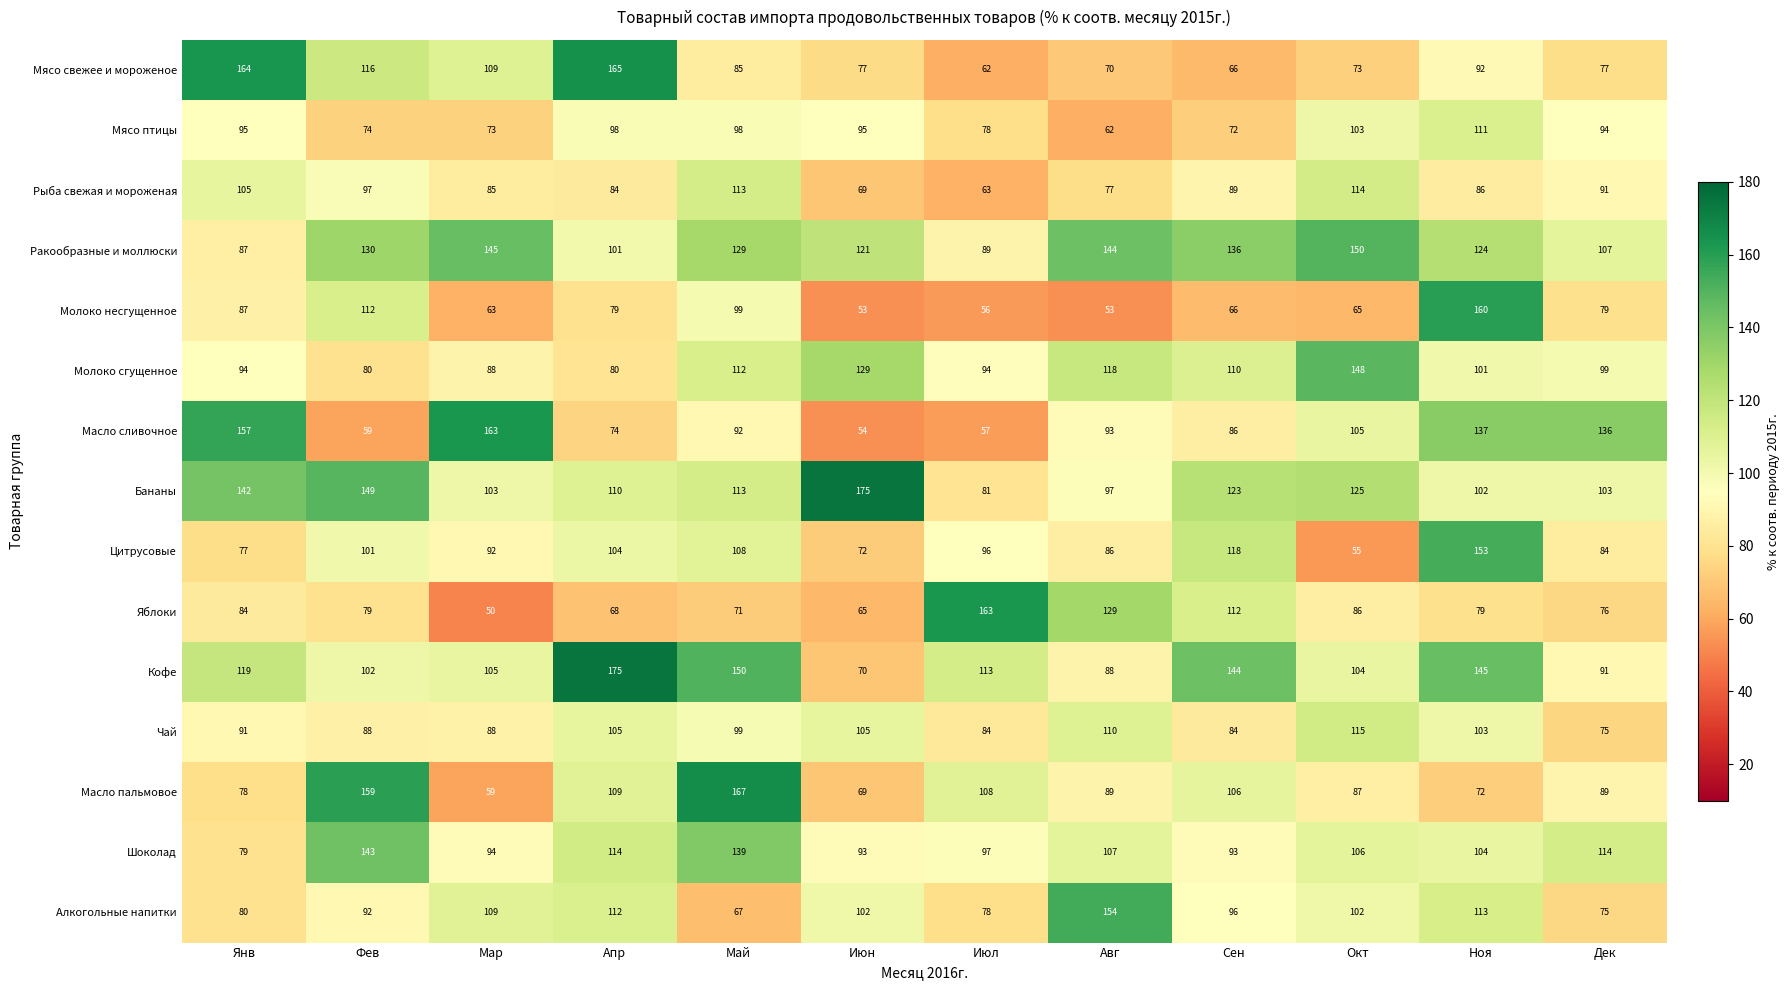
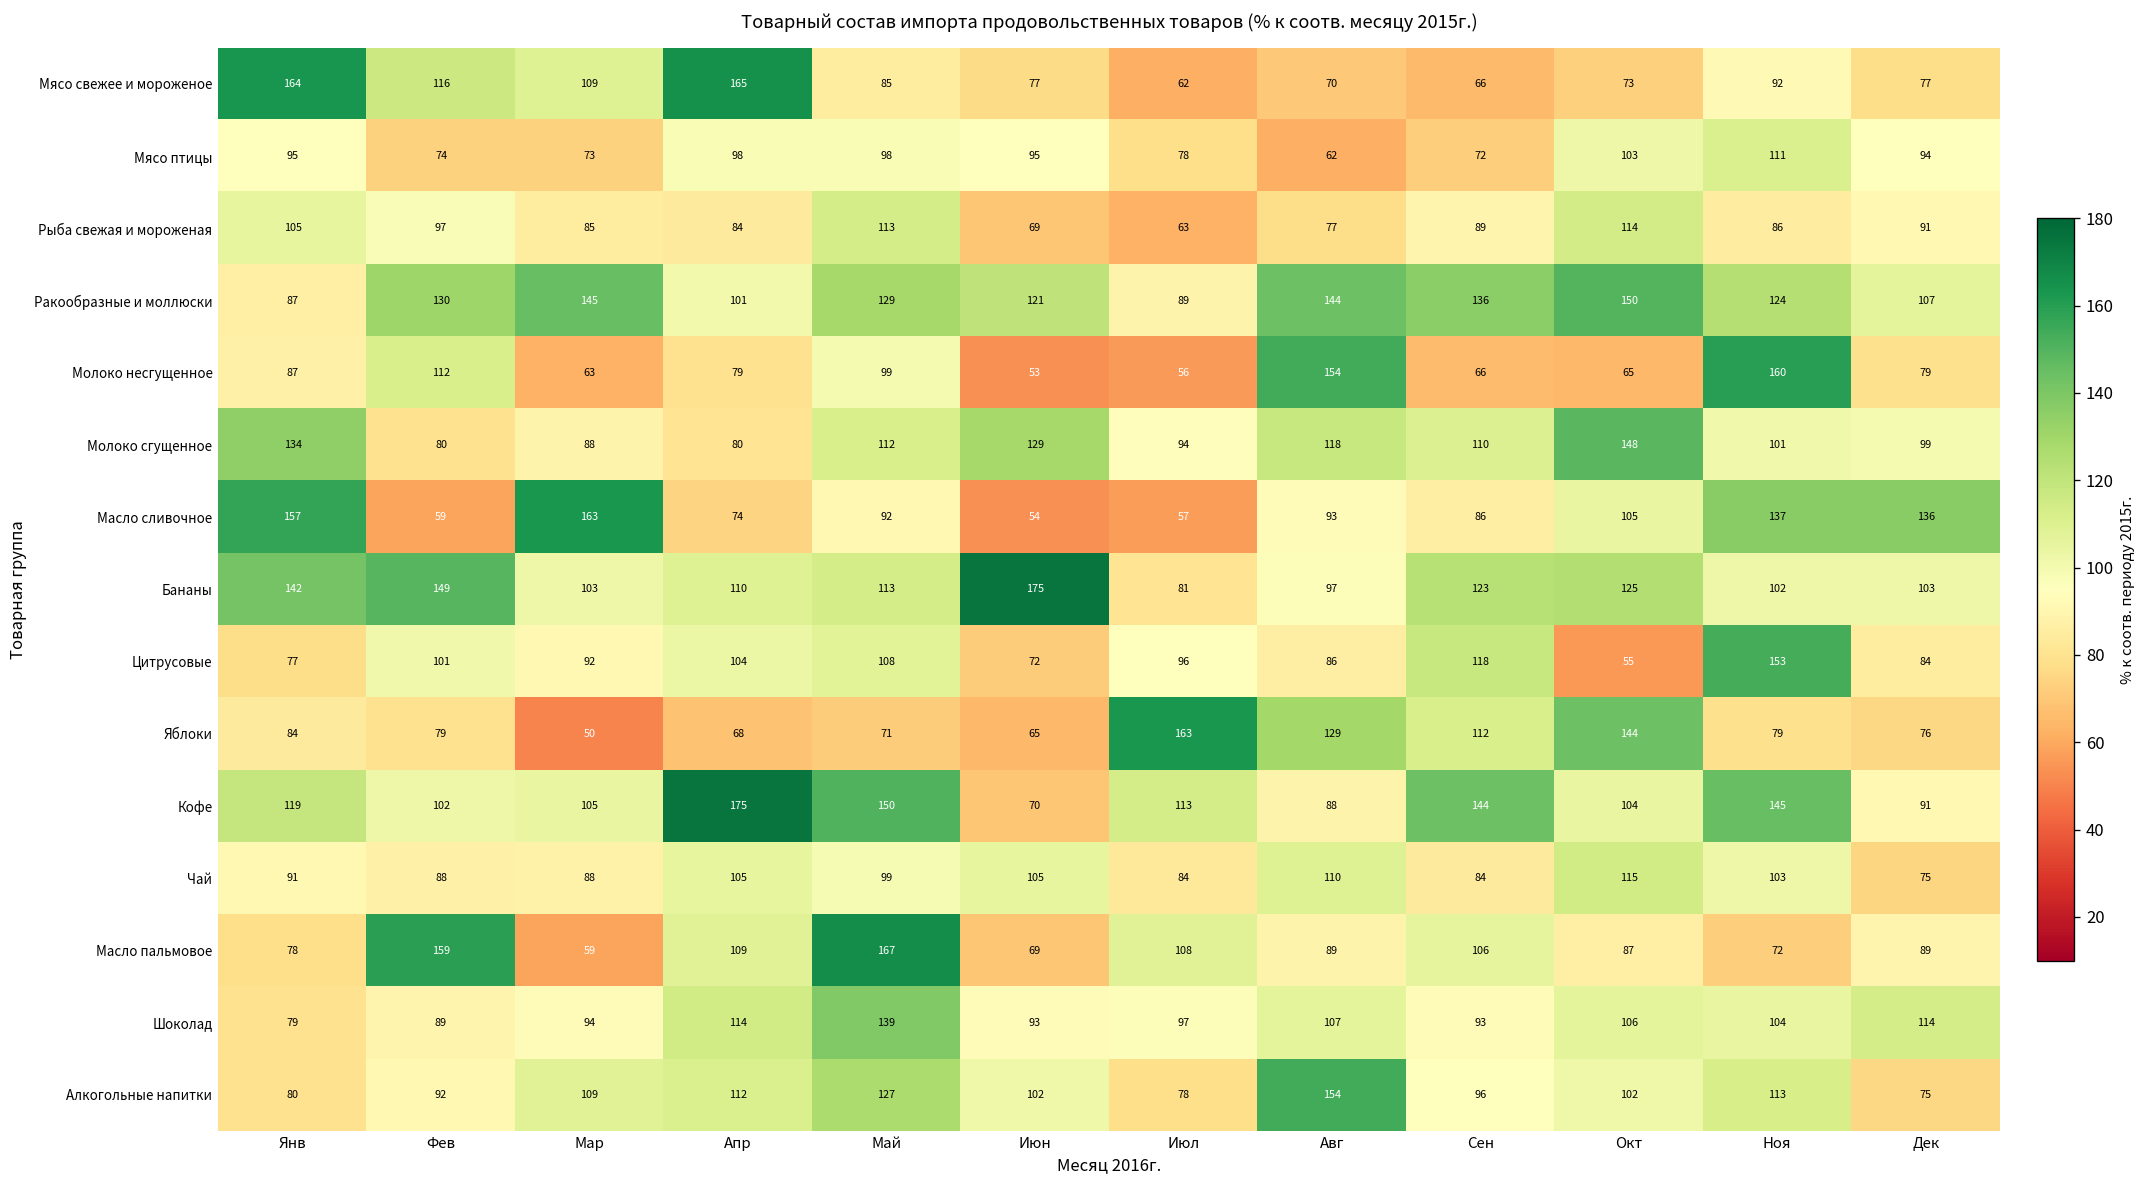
Молоко несгущенное, Авг: 53 -> 154
Молоко сгущенное, Янв: 94 -> 134
Яблоки, Окт: 86 -> 144
Шоколад, Фев: 143 -> 89
Алкогольные напитки, Май: 67 -> 127
